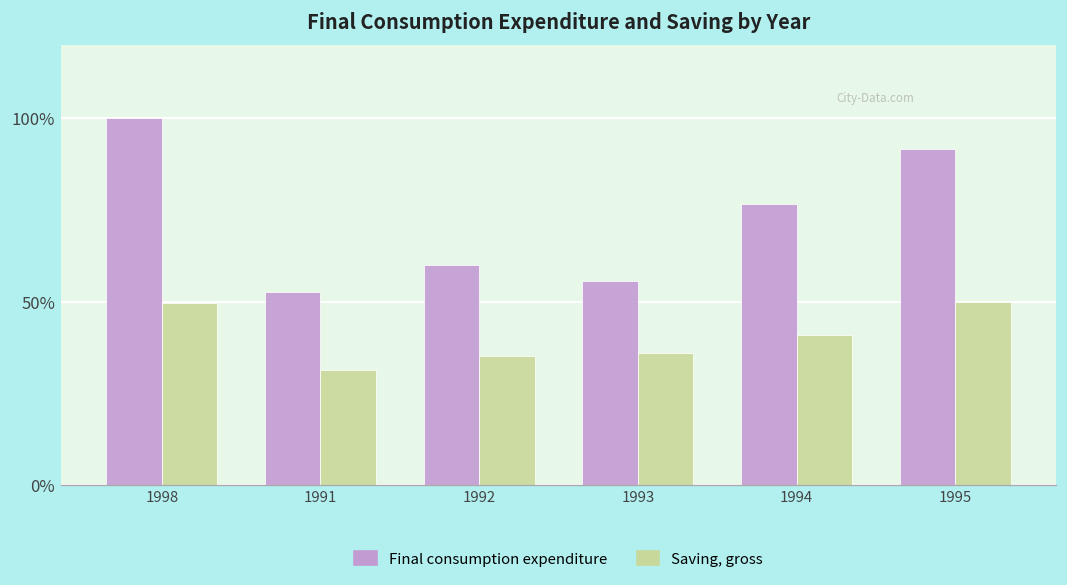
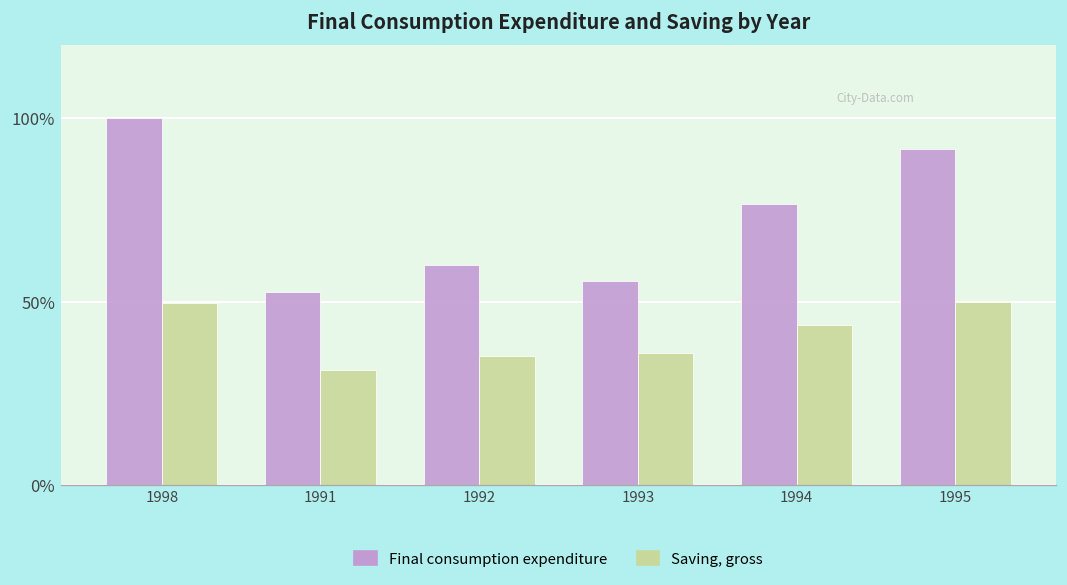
Saving, gross, 1994: 41% -> 44%
